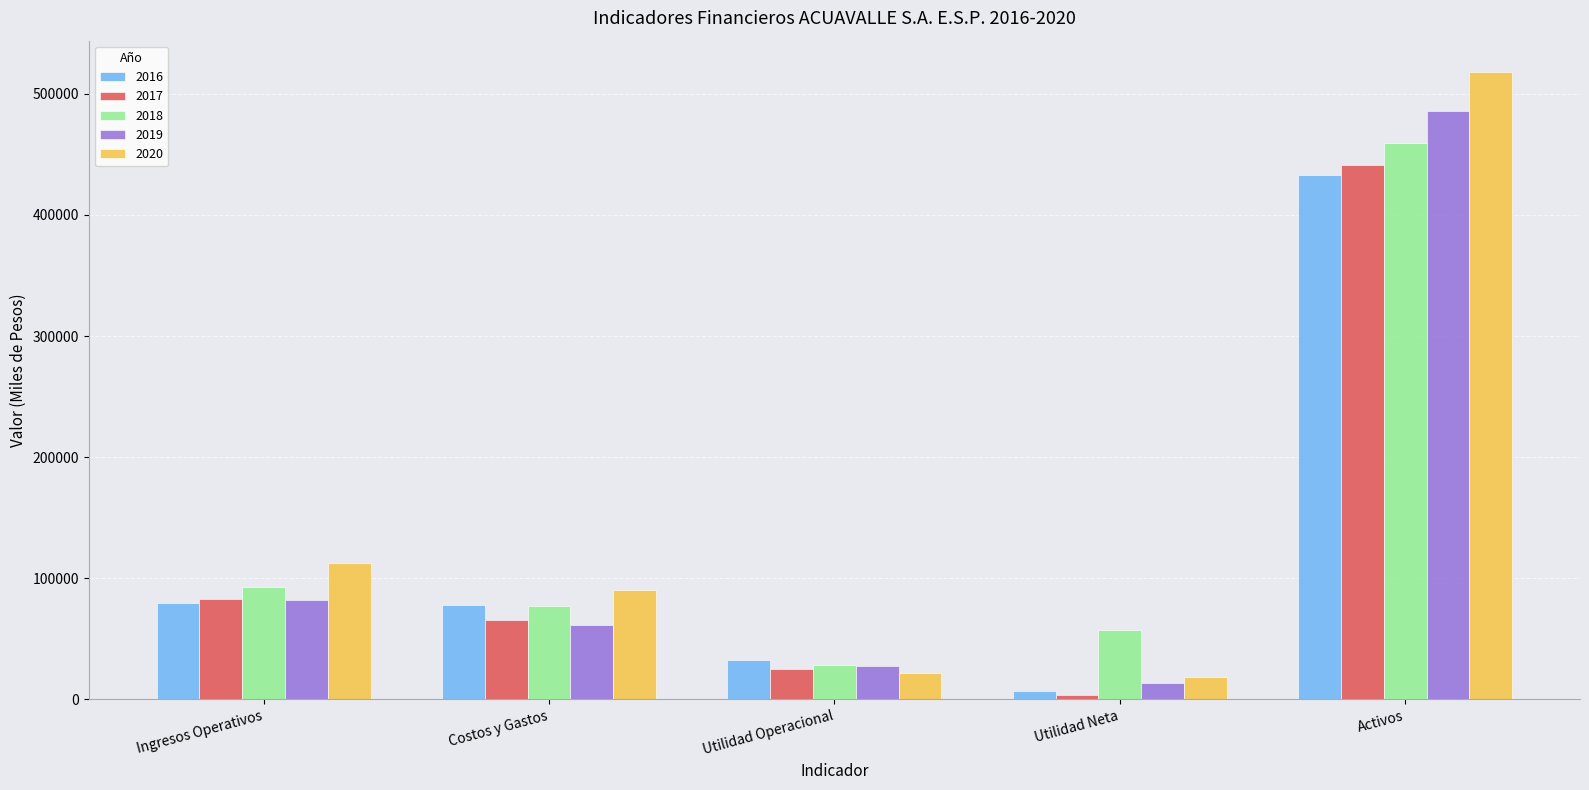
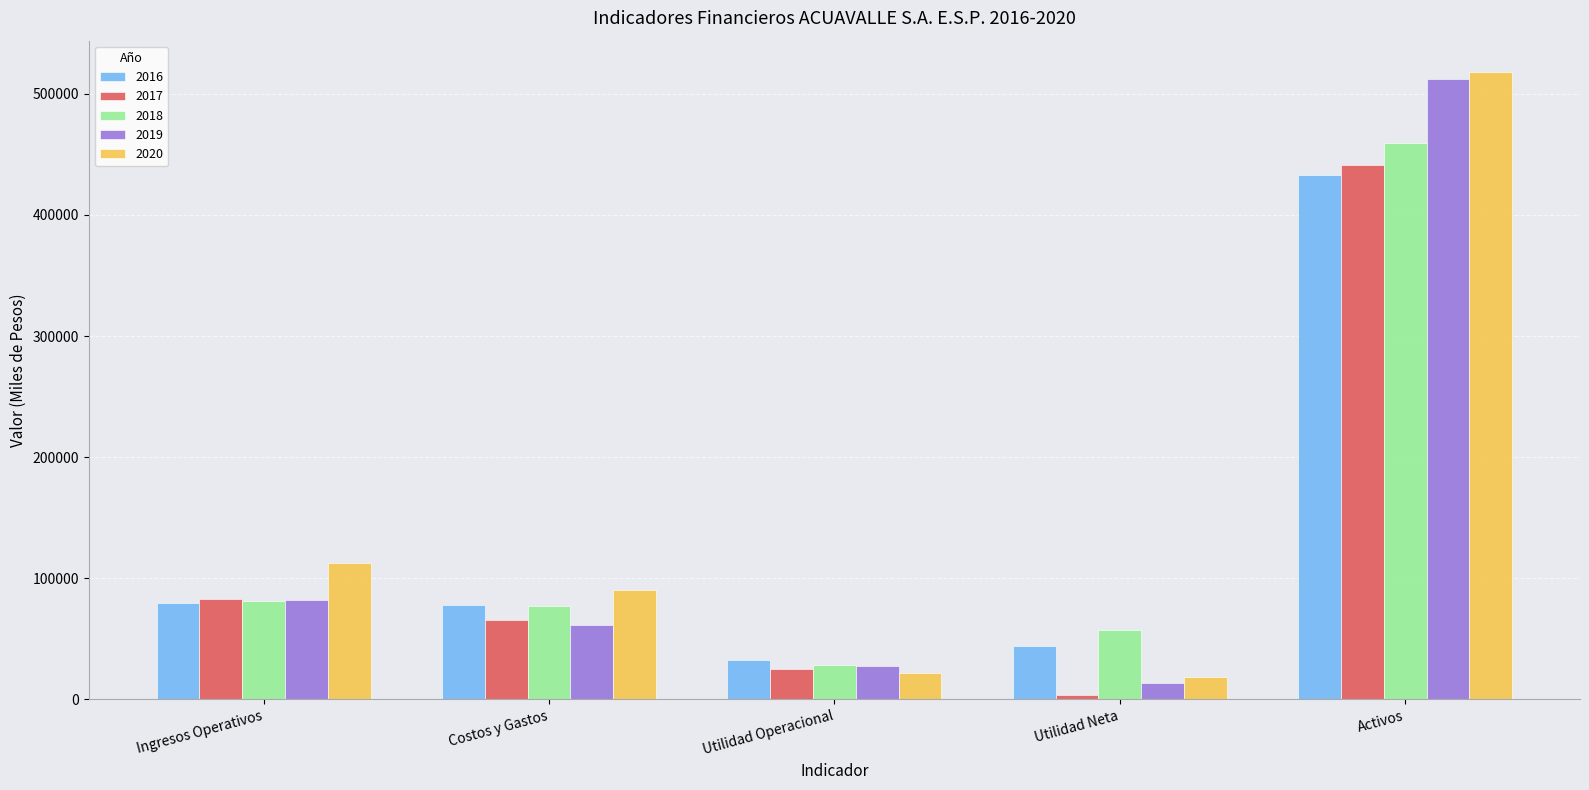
2018, Ingresos Operativos: 93000 -> 81000
2016, Utilidad Neta: 7000 -> 44000
2019, Activos: 486000 -> 512000
